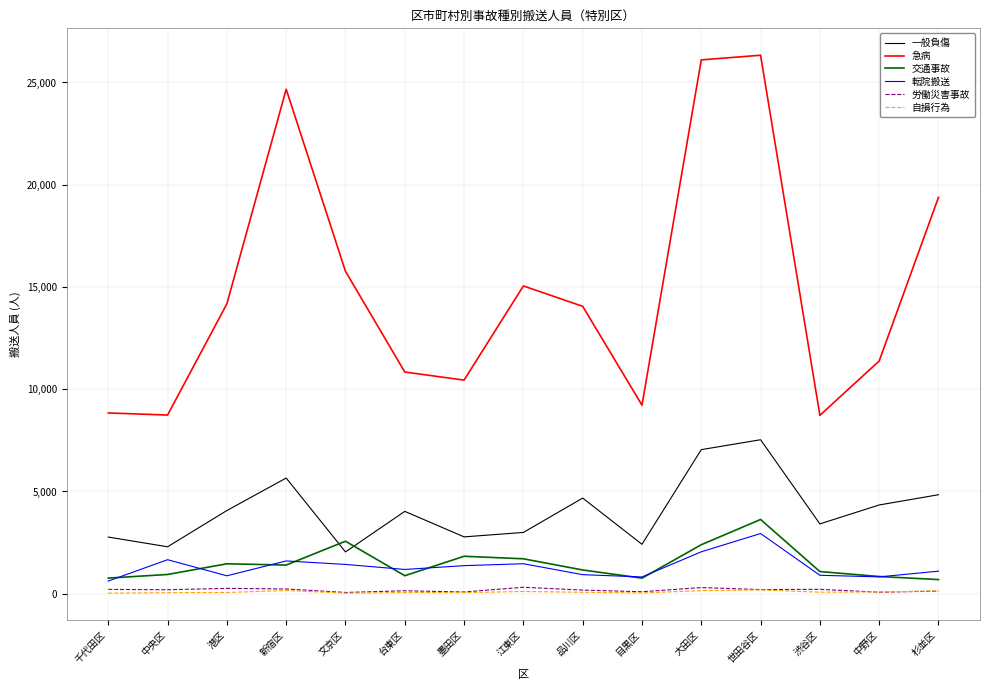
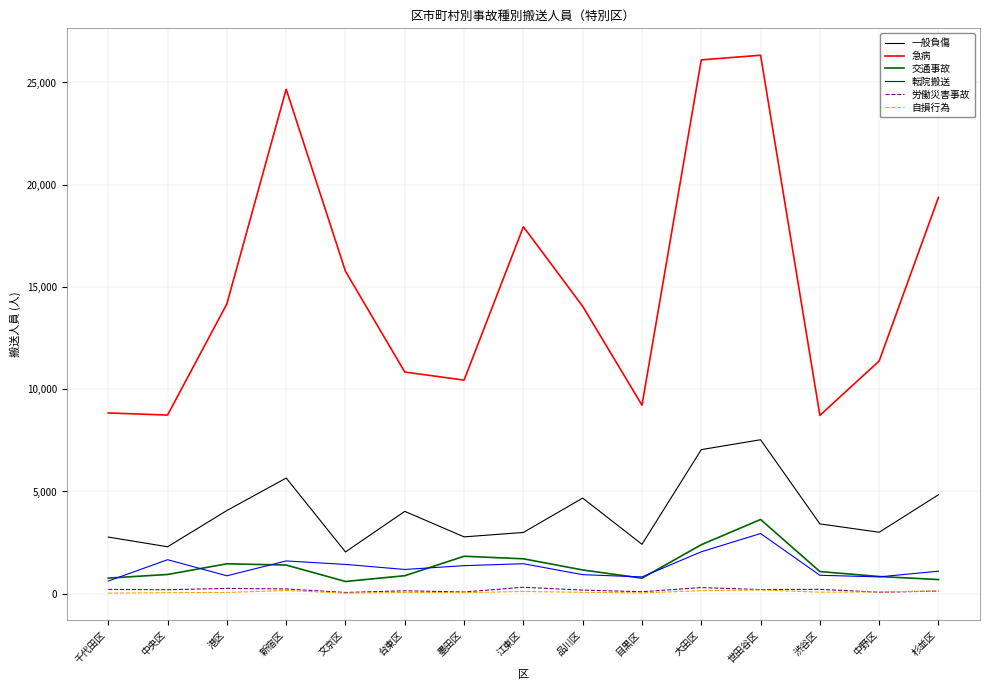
交通事故, 文京区: 2,600 -> 600
急病, 江東区: 15,100 -> 17,900
一般負傷, 中野区: 4,300 -> 3,000
